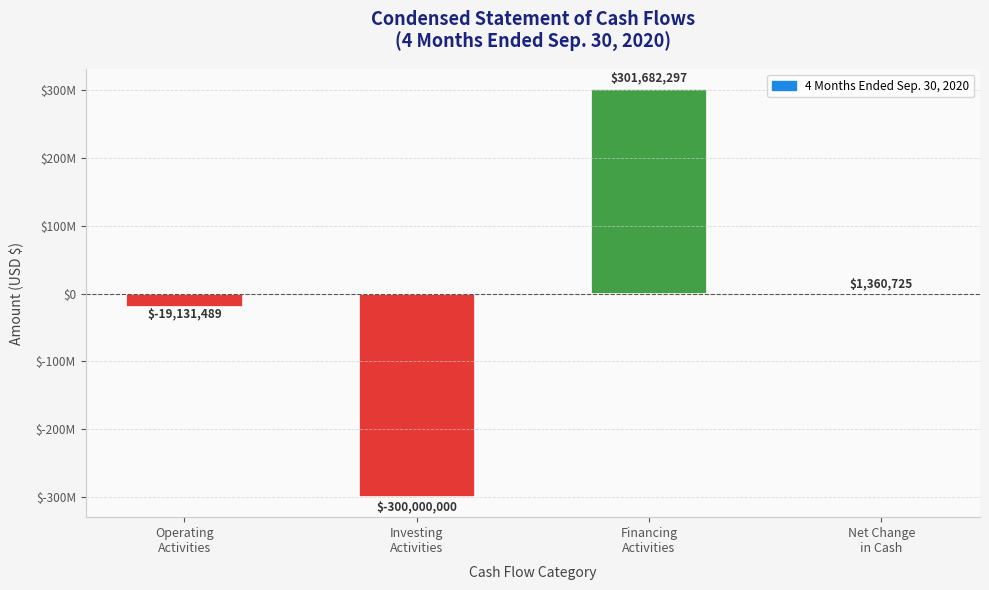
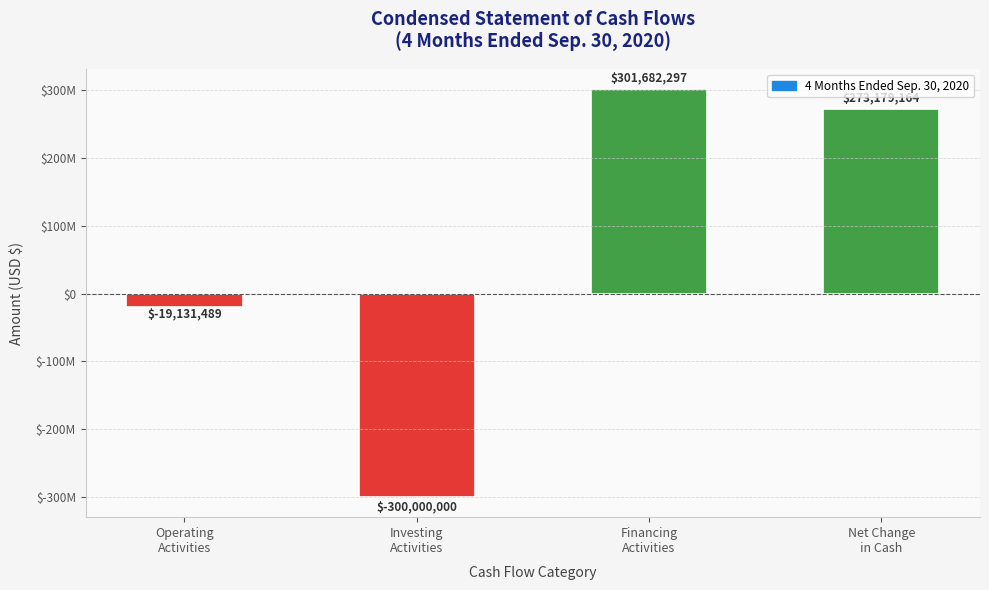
Net Change in Cash: $0 -> $270000000
